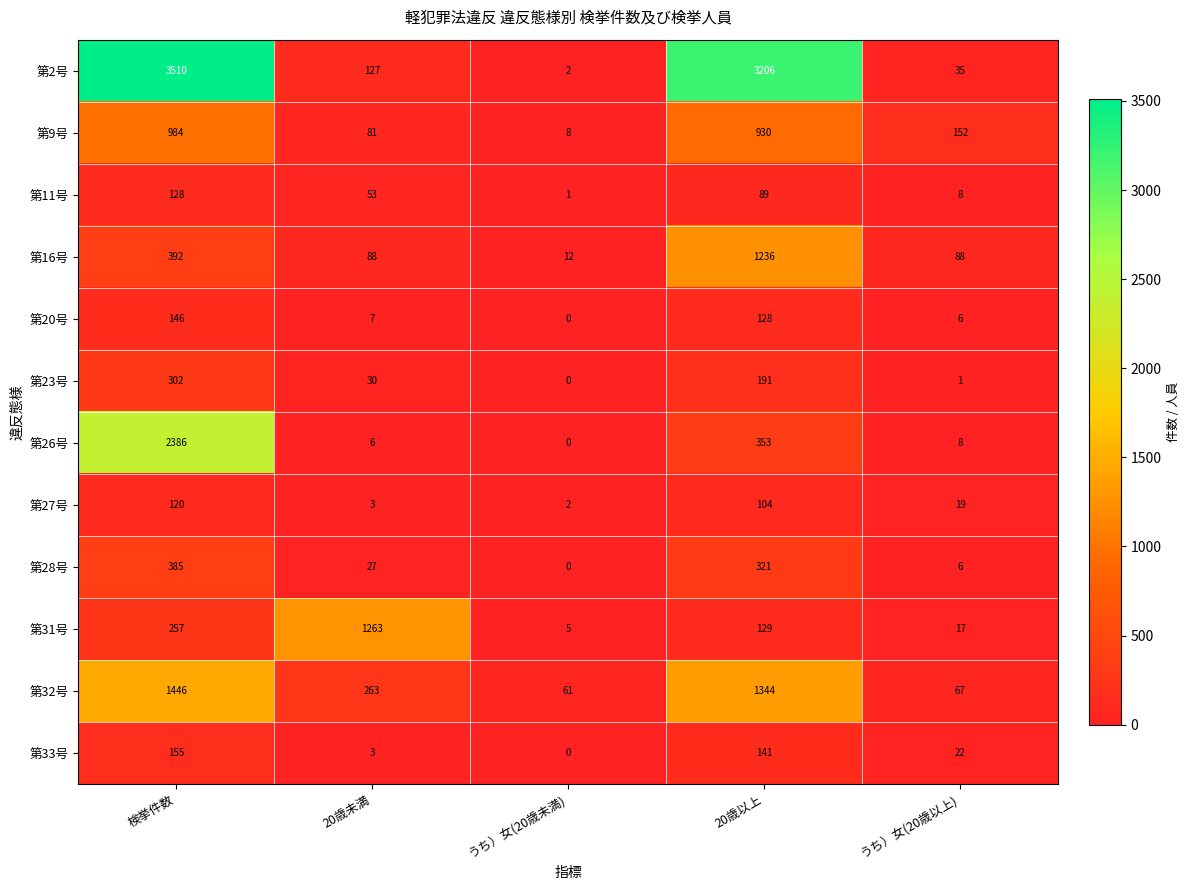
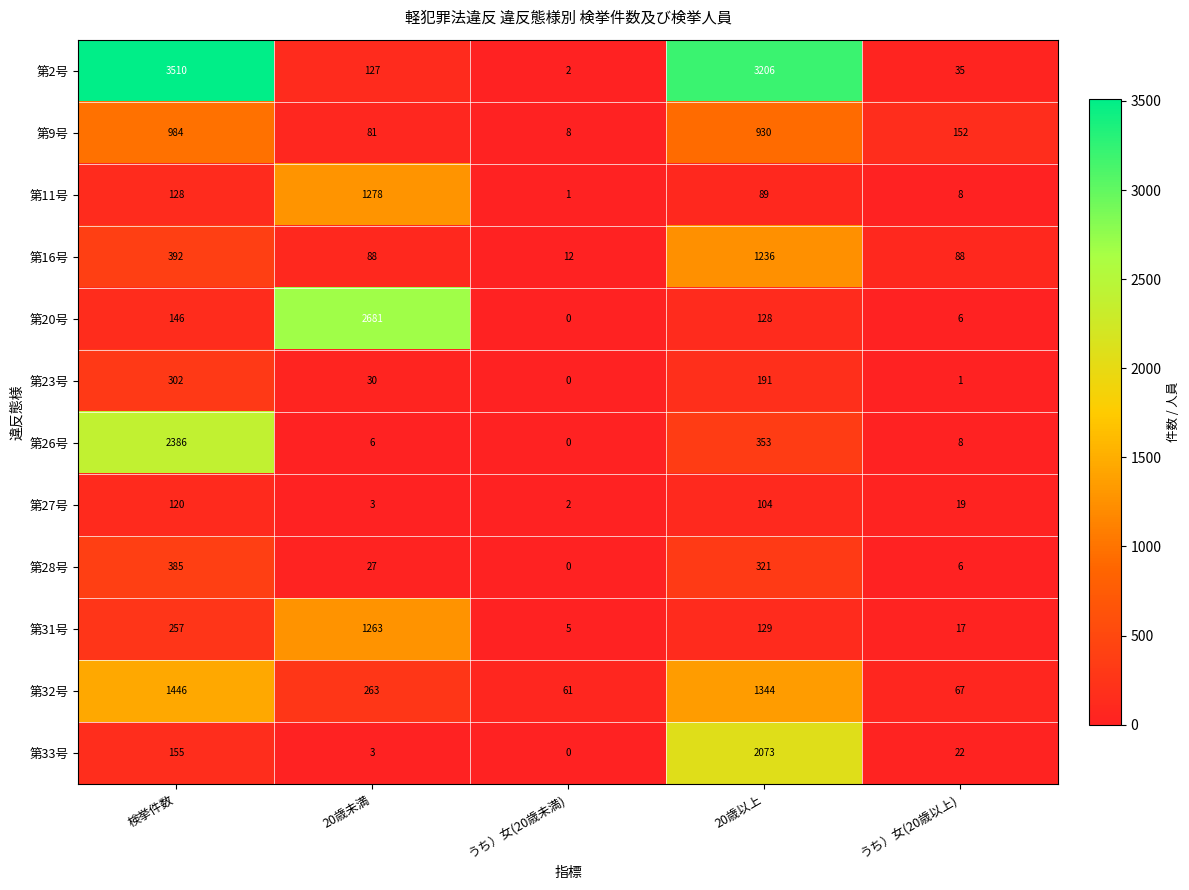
第11号, 20歳未満: 53 -> 1278
第20号, 20歳未満: 7 -> 2681
第33号, 20歳以上: 141 -> 2073
